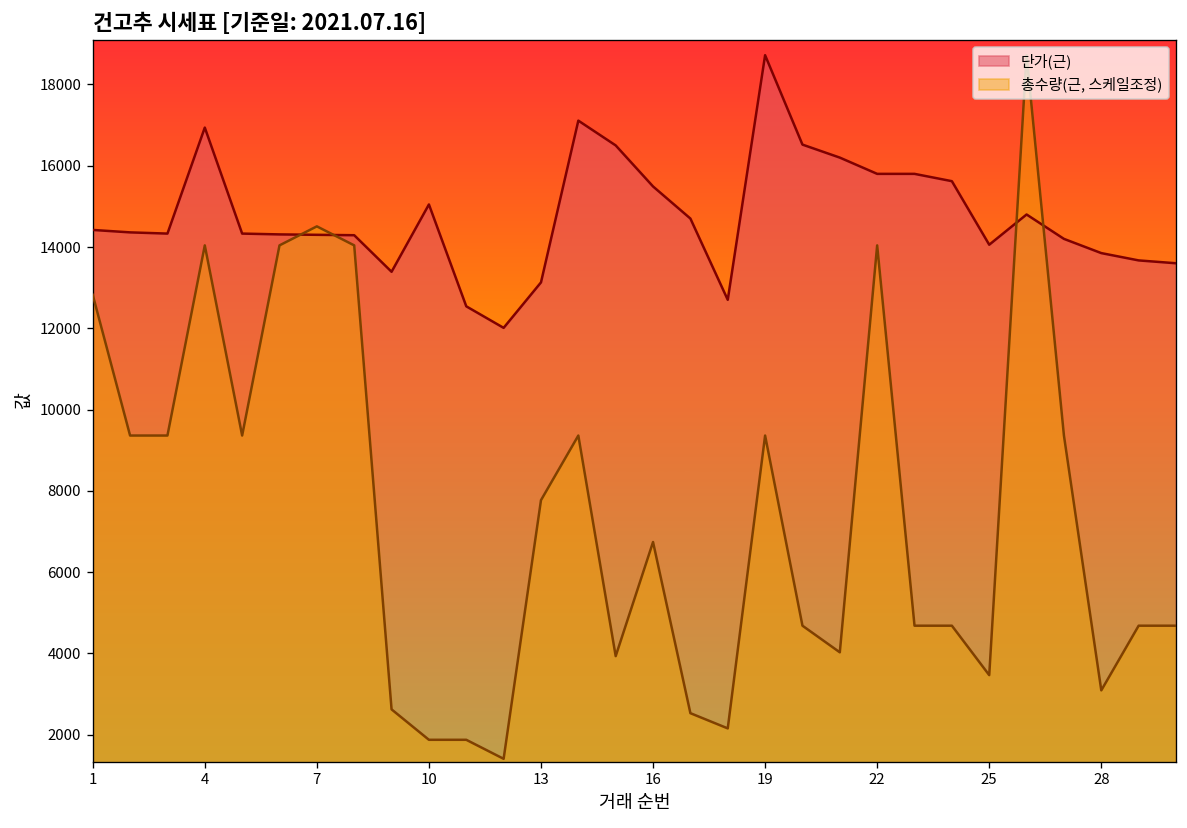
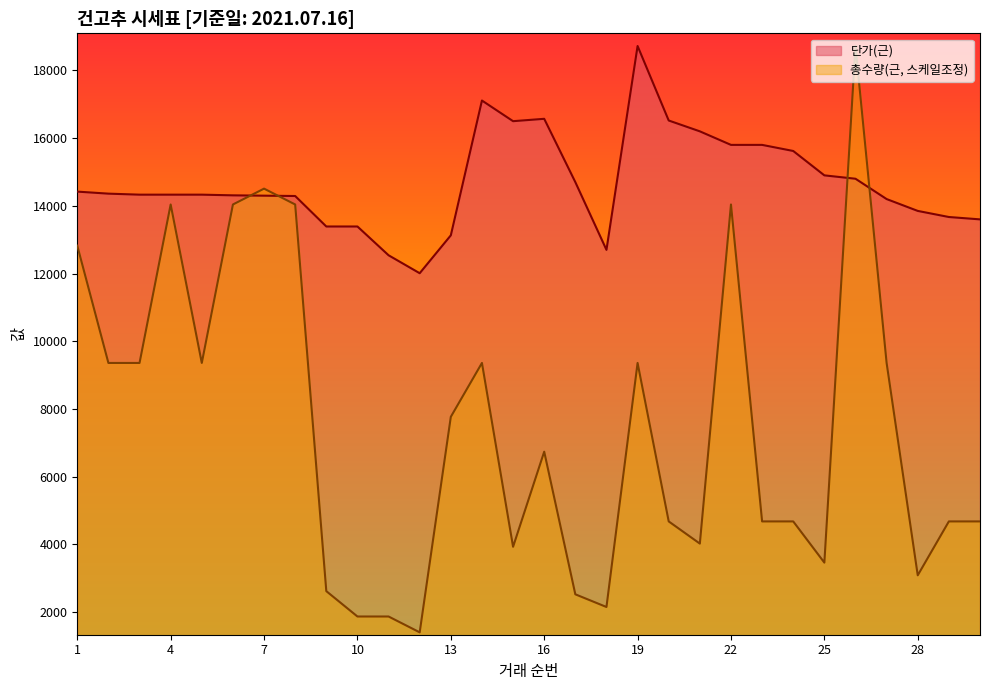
단가(근), 4: 16900 -> 14300
단가(근), 10: 15000 -> 13400
단가(근), 16: 15500 -> 16600
단가(근), 25: 14100 -> 14900
